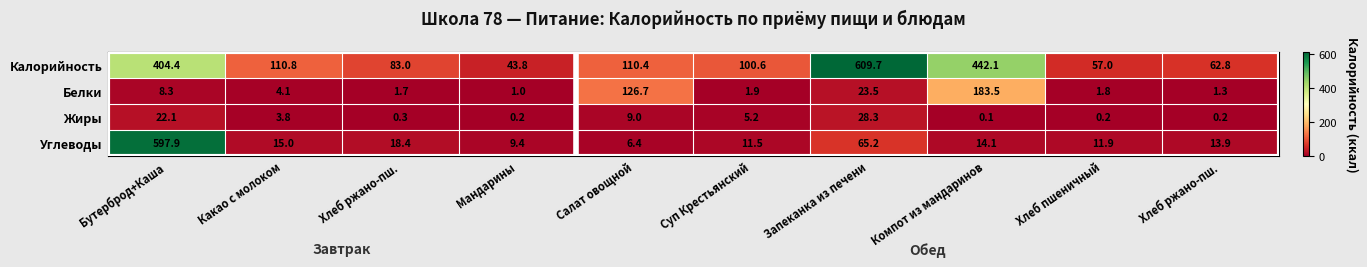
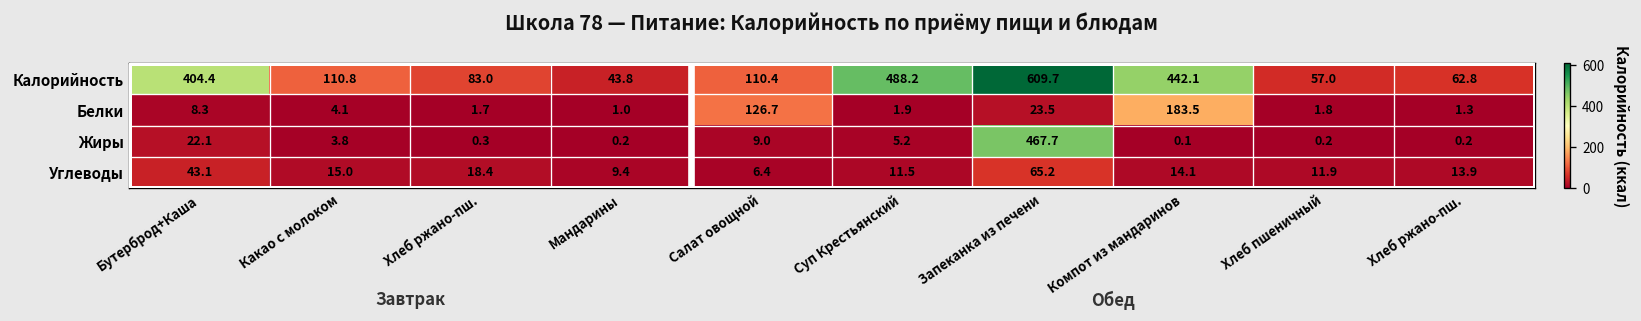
Калорийность, Суп Крестьянский: 100.6 -> 488.2
Жиры, Запеканка из печени: 28.3 -> 467.7
Углеводы, Бутерброд+Каша: 597.9 -> 43.1
